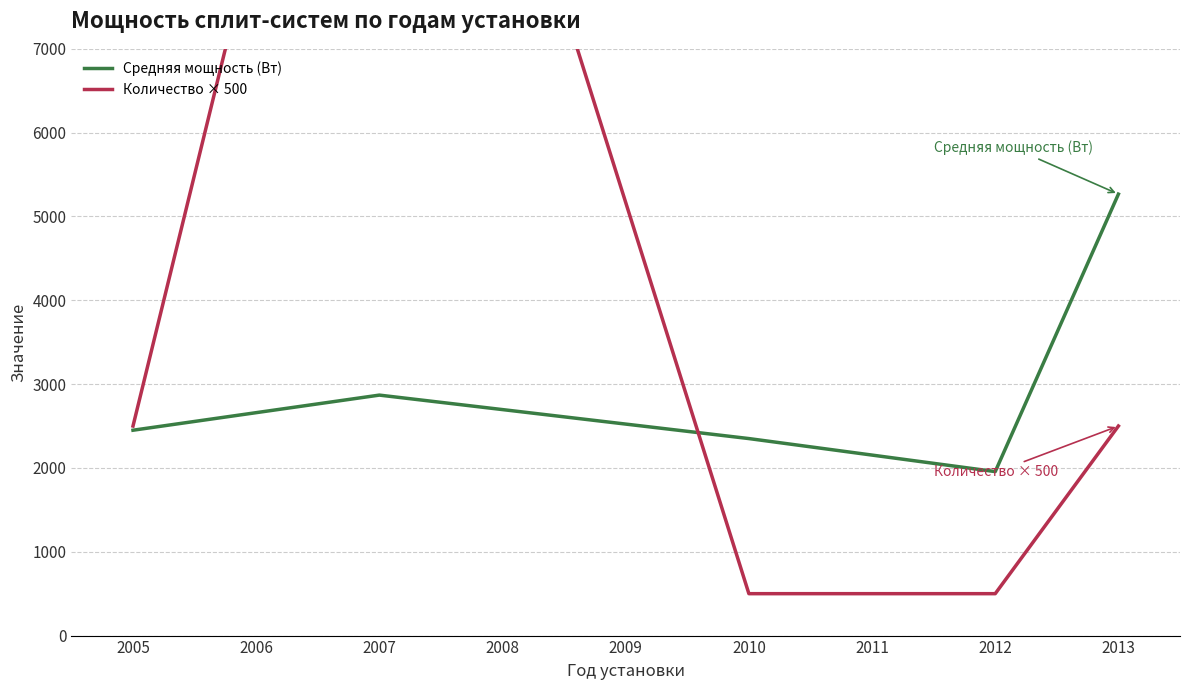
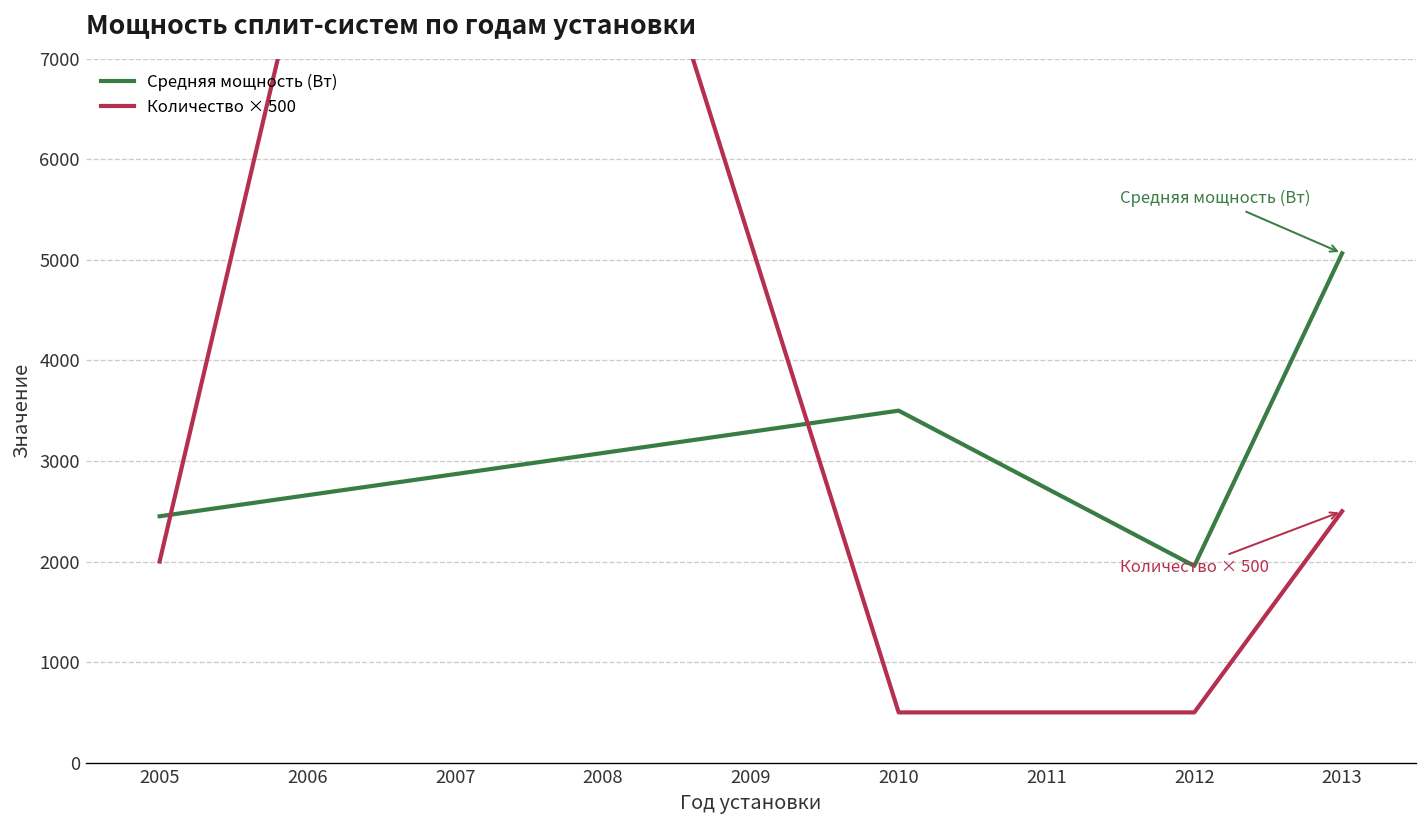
Количество × 500, 2005: 2500 -> 2000
Средняя мощность (Вт), 2010: 2400 -> 3500
Средняя мощность (Вт), 2013: 5300 -> 5100
